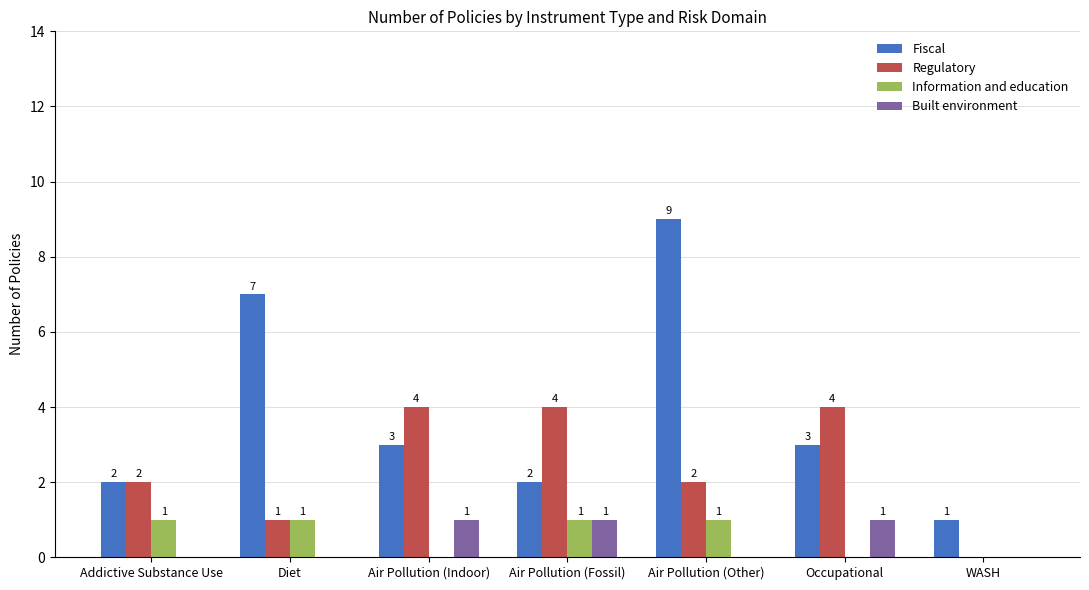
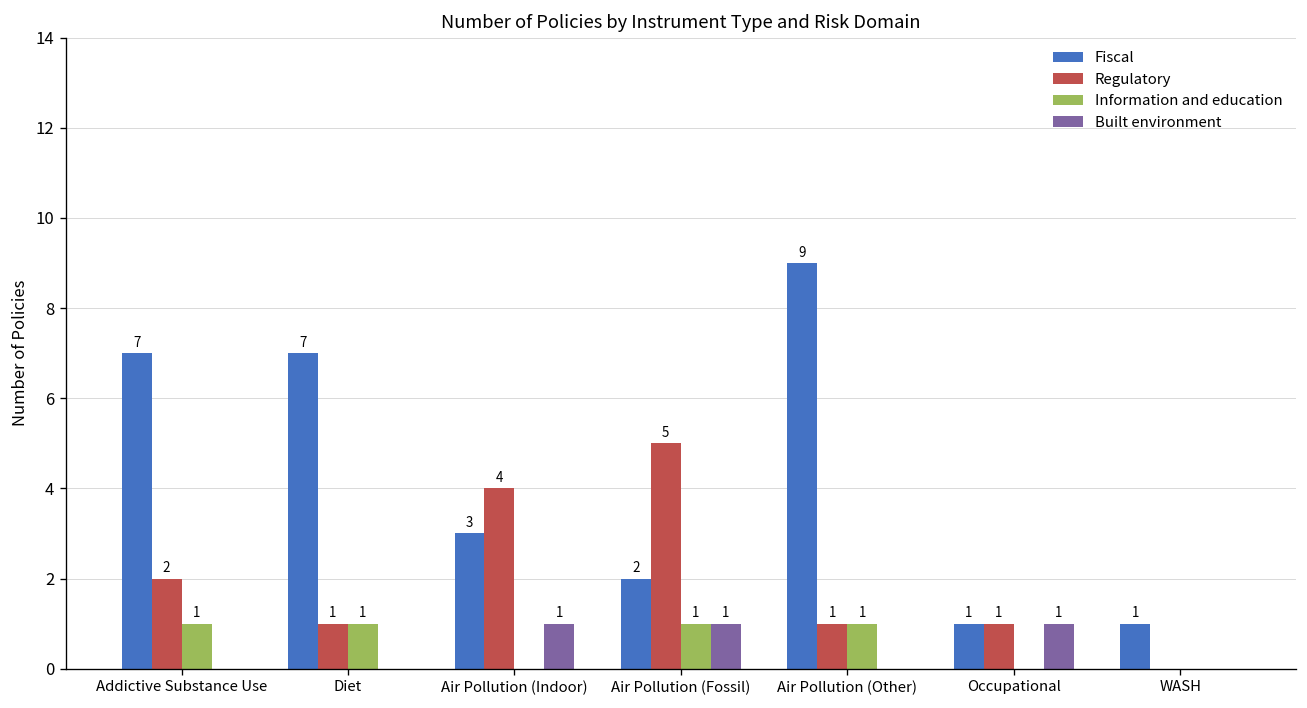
Fiscal, Addictive Substance Use: 2 -> 7
Regulatory, Air Pollution (Fossil): 4 -> 5
Regulatory, Air Pollution (Other): 2 -> 1
Fiscal, Occupational: 3 -> 1
Regulatory, Occupational: 4 -> 1
